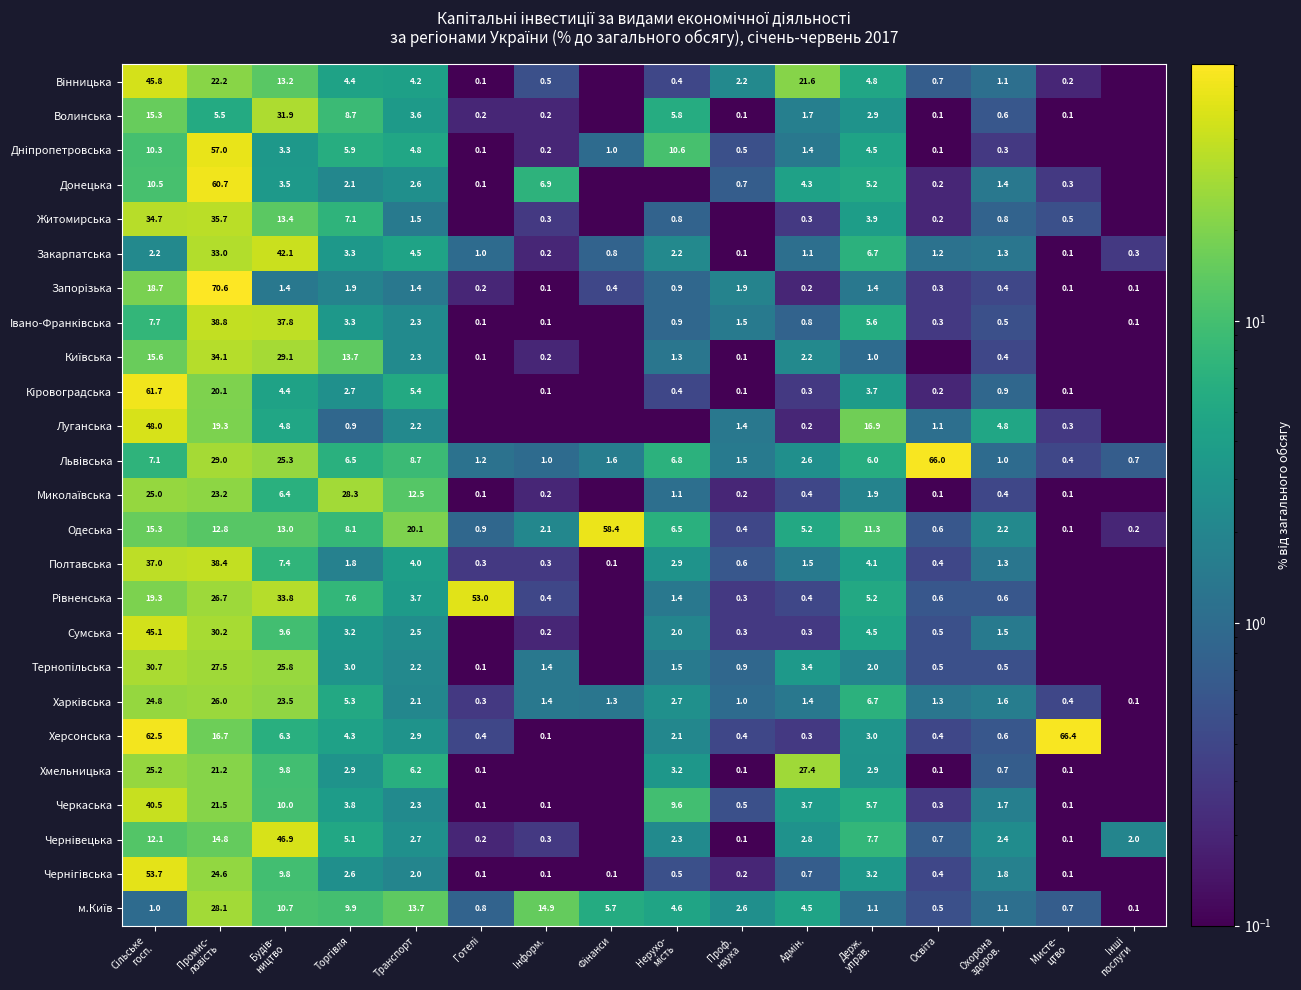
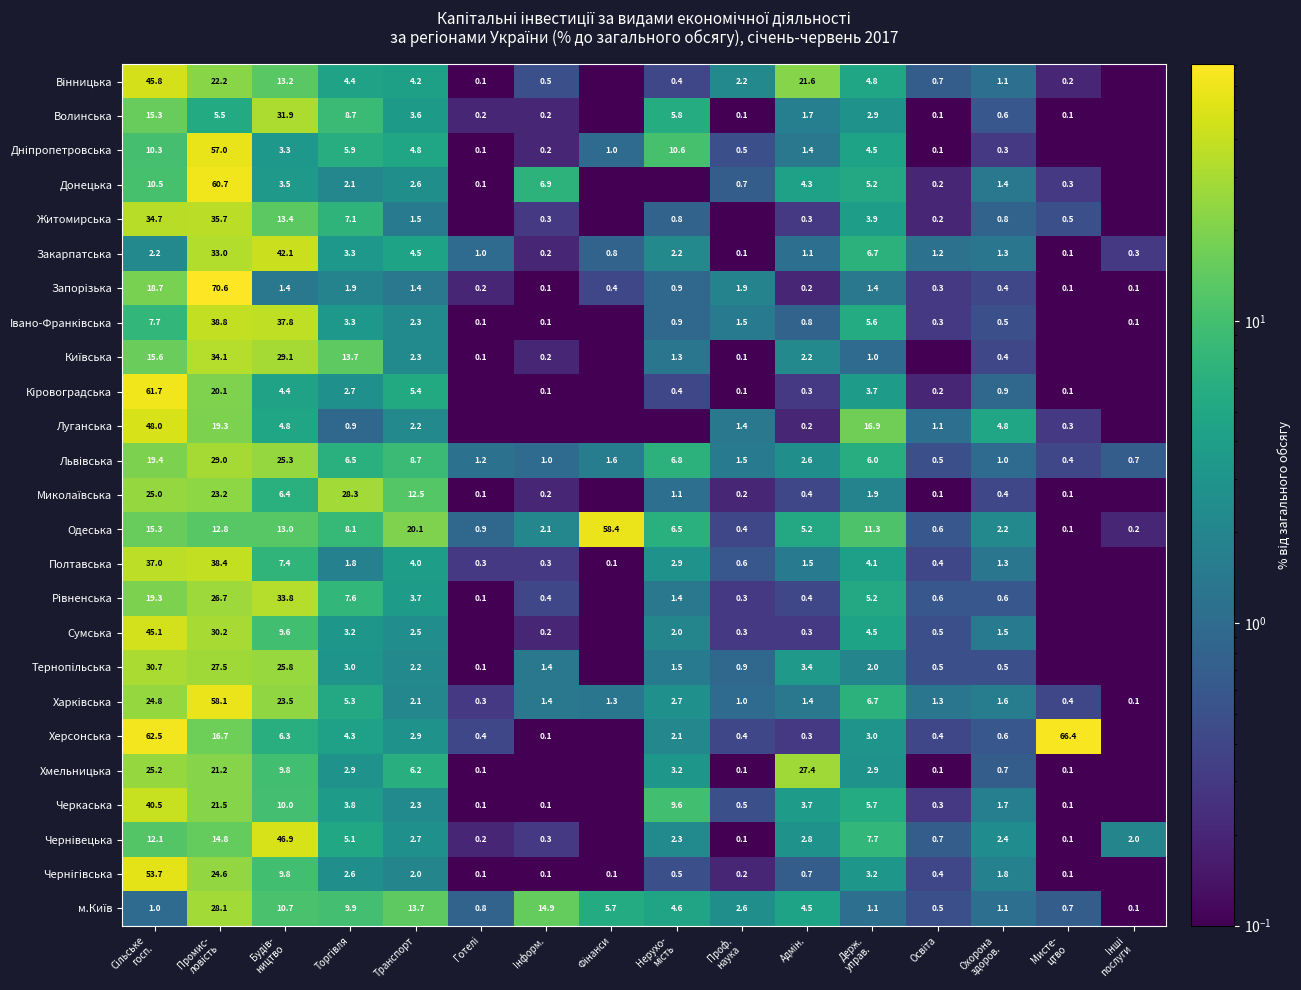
Львівська, Сільське госп.: 7.1 -> 19.4
Львівська, Освіта: 66.0 -> 0.5
Рівненська, Готелі: 53.0 -> 0.1
Харківська, Промис- ловість: 26.0 -> 58.1
